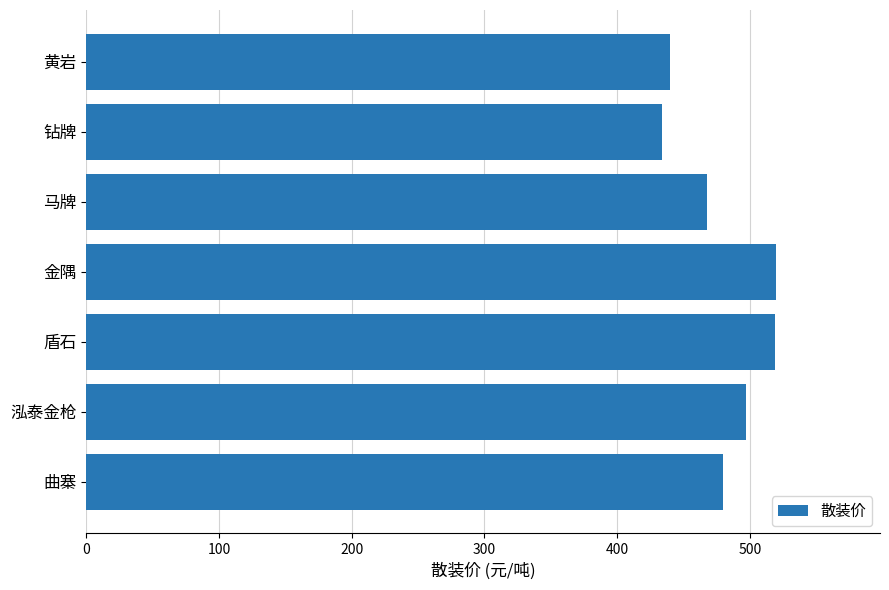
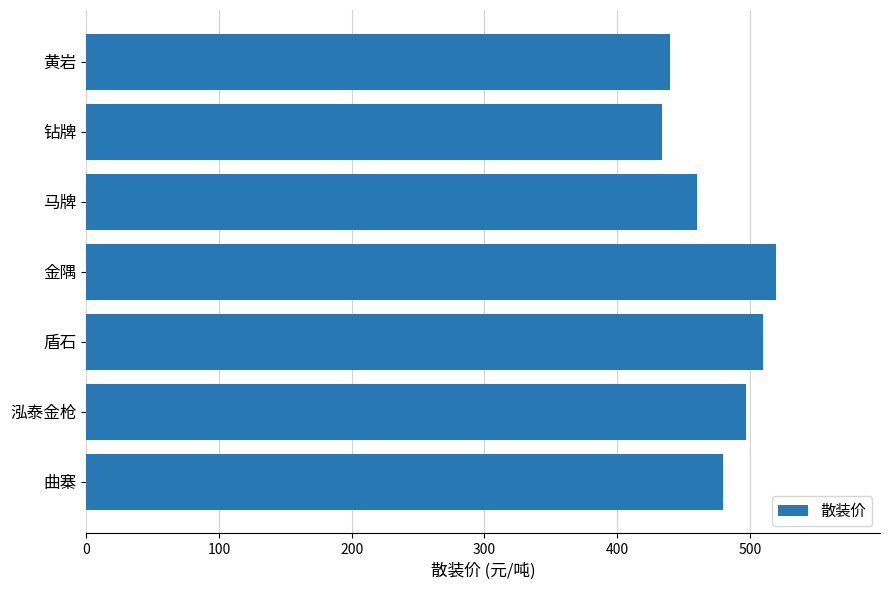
马牌: 468 -> 460
盾石: 519 -> 510
